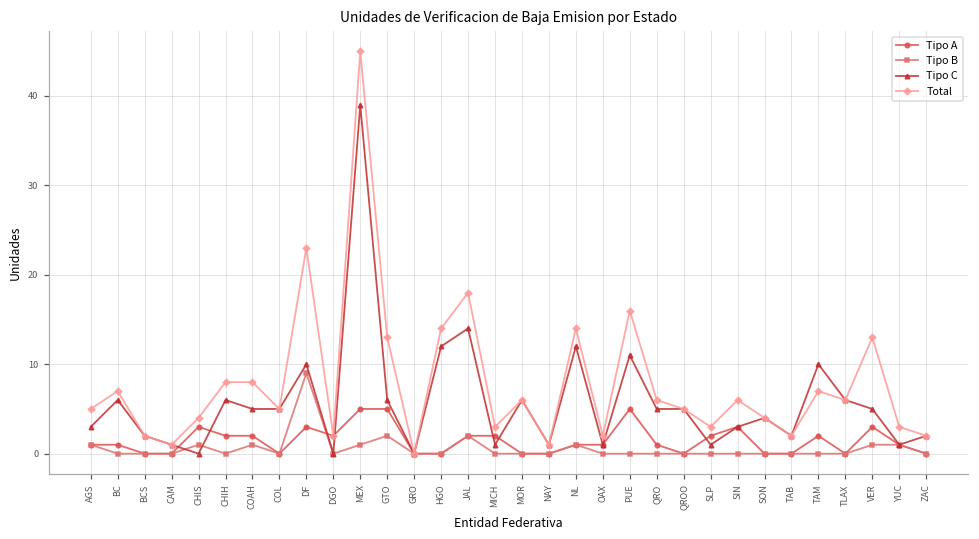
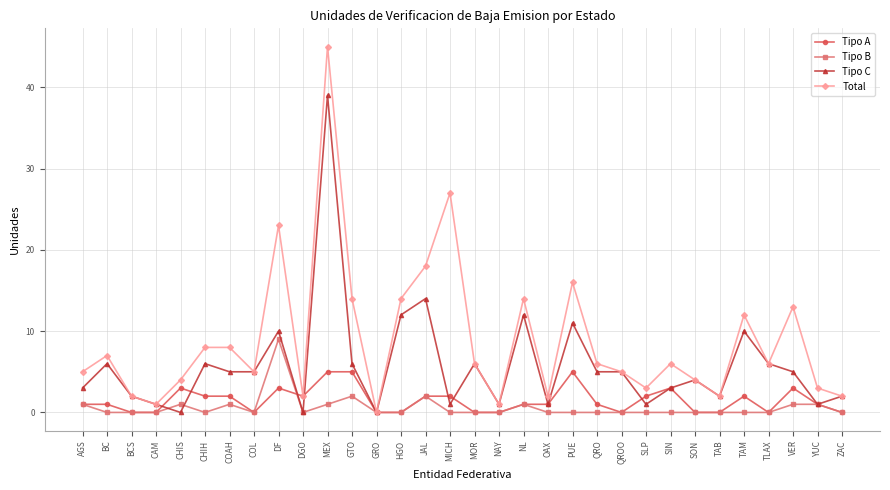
Total, GTO: 13 -> 14
Total, MICH: 3 -> 27
Total, TAM: 7 -> 12
